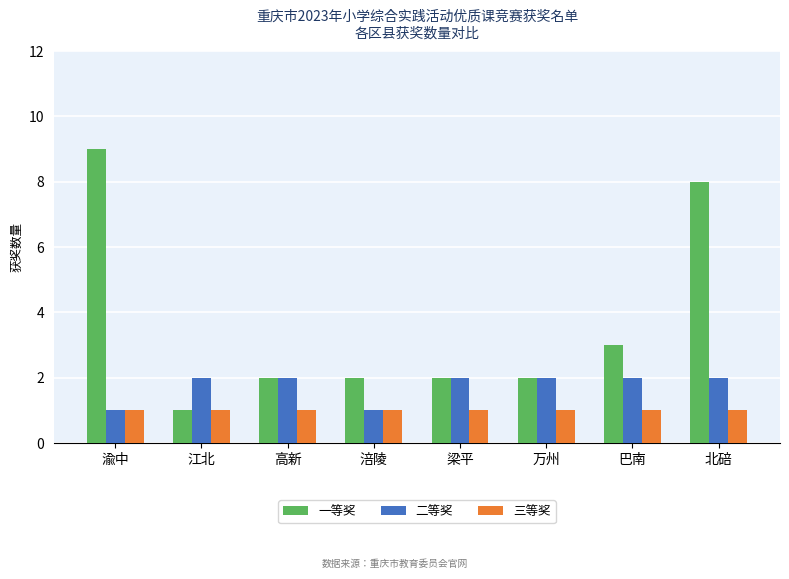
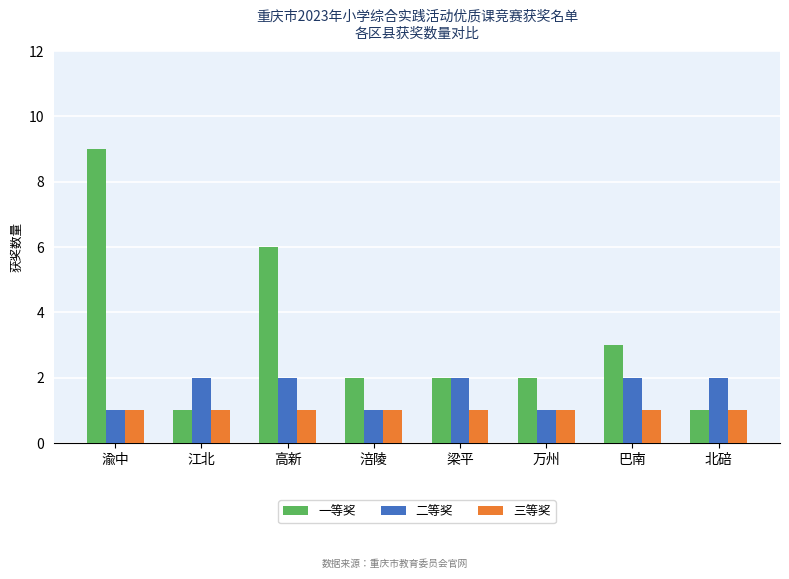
一等奖, 高新: 2 -> 6
二等奖, 万州: 2 -> 1
一等奖, 北碚: 8 -> 1
